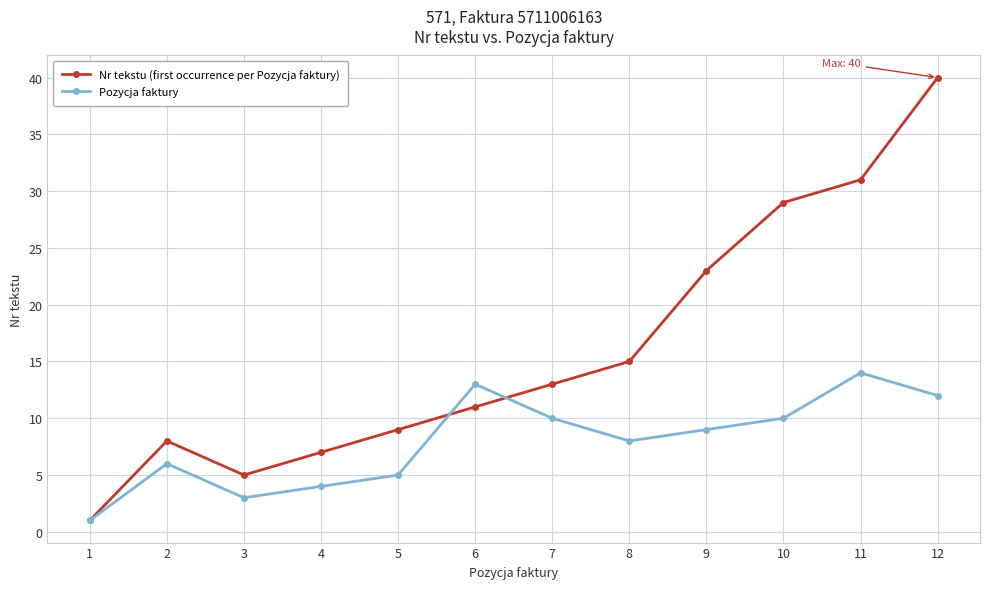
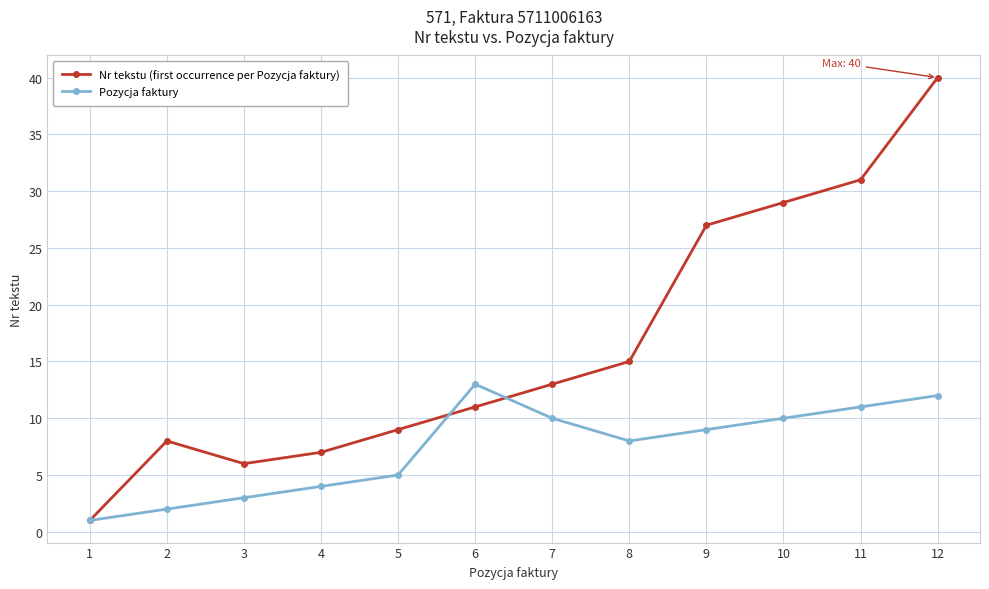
Pozycja faktury, 2: 6 -> 2
Nr tekstu (first occurrence per Pozycja faktury), 3: 5 -> 6
Nr tekstu (first occurrence per Pozycja faktury), 9: 23 -> 27
Pozycja faktury, 11: 14 -> 11
